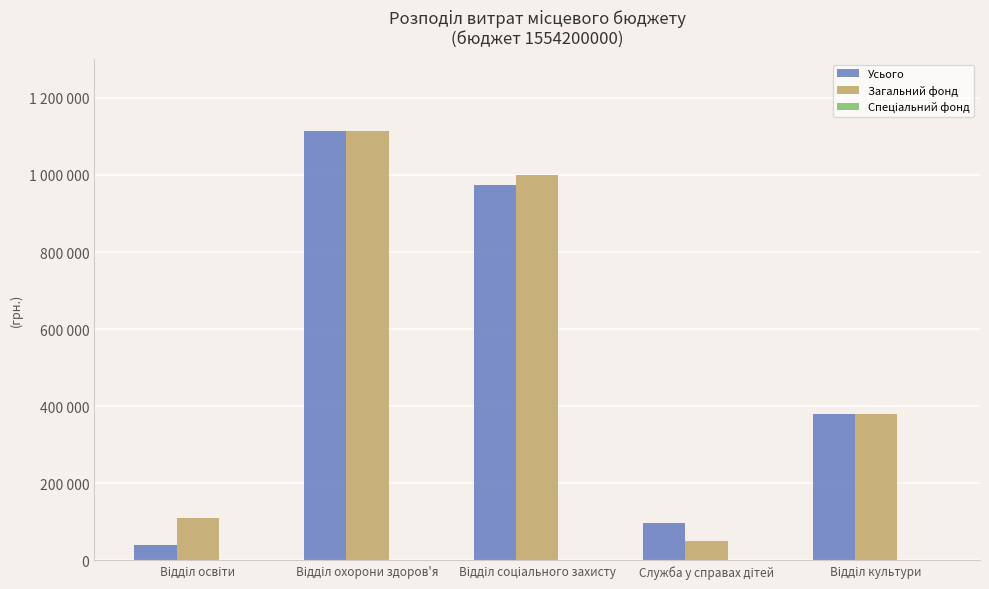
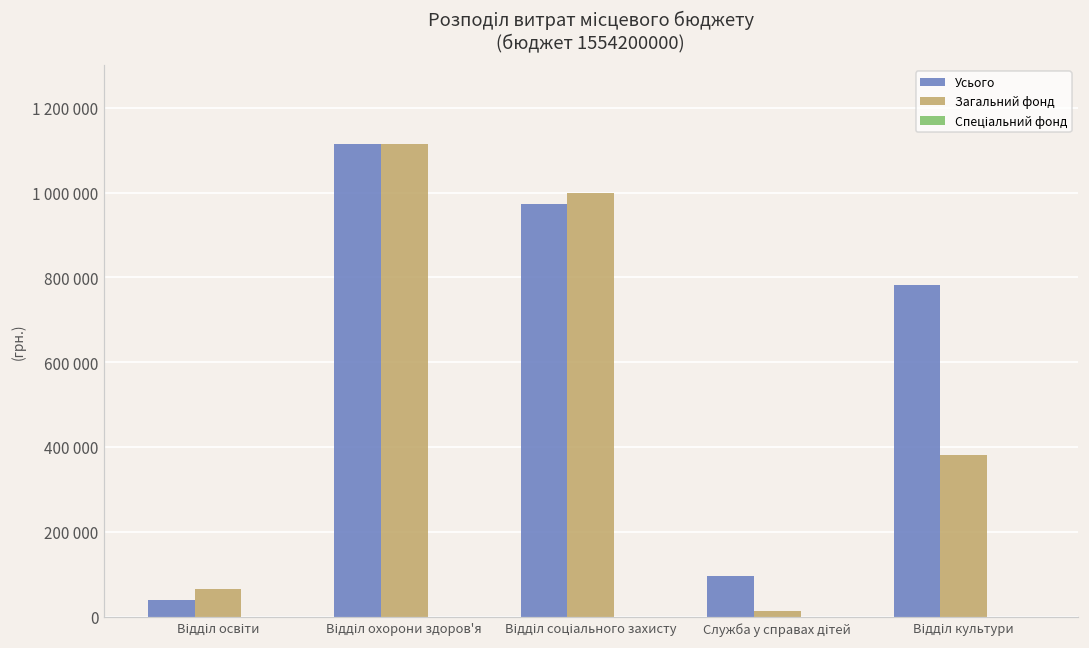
Загальний фонд, Відділ освіти: 110000 -> 60000
Загальний фонд, Служба у справах дітей: 50000 -> 10000
Усього, Відділ культури: 380000 -> 780000
